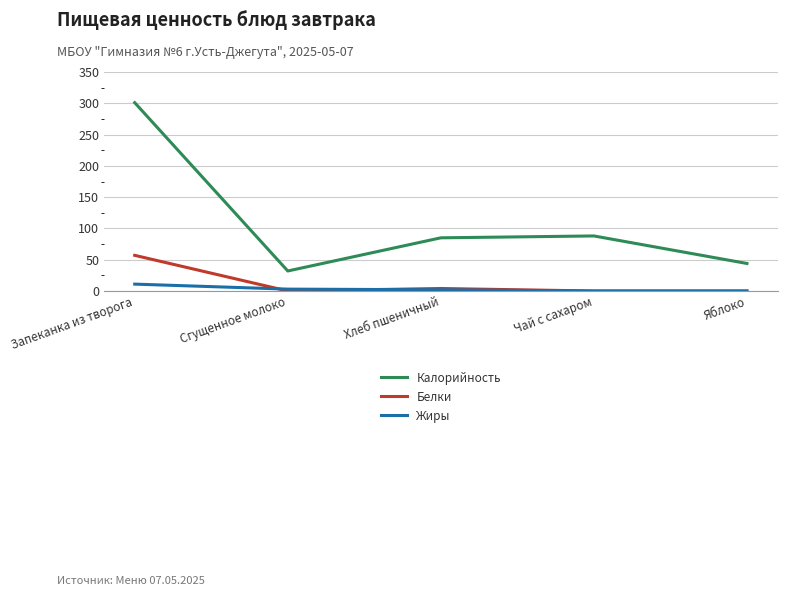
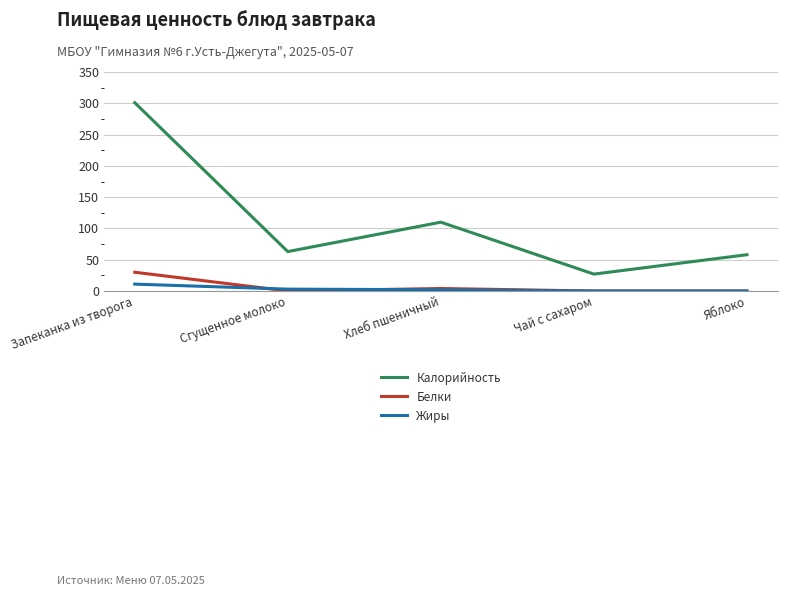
Белки, Запеканка из творога: 60 -> 30
Калорийность, Сгущенное молоко: 30 -> 60
Калорийность, Хлеб пшеничный: 90 -> 110
Калорийность, Чай с сахаром: 90 -> 30
Калорийность, Яблоко: 40 -> 60
